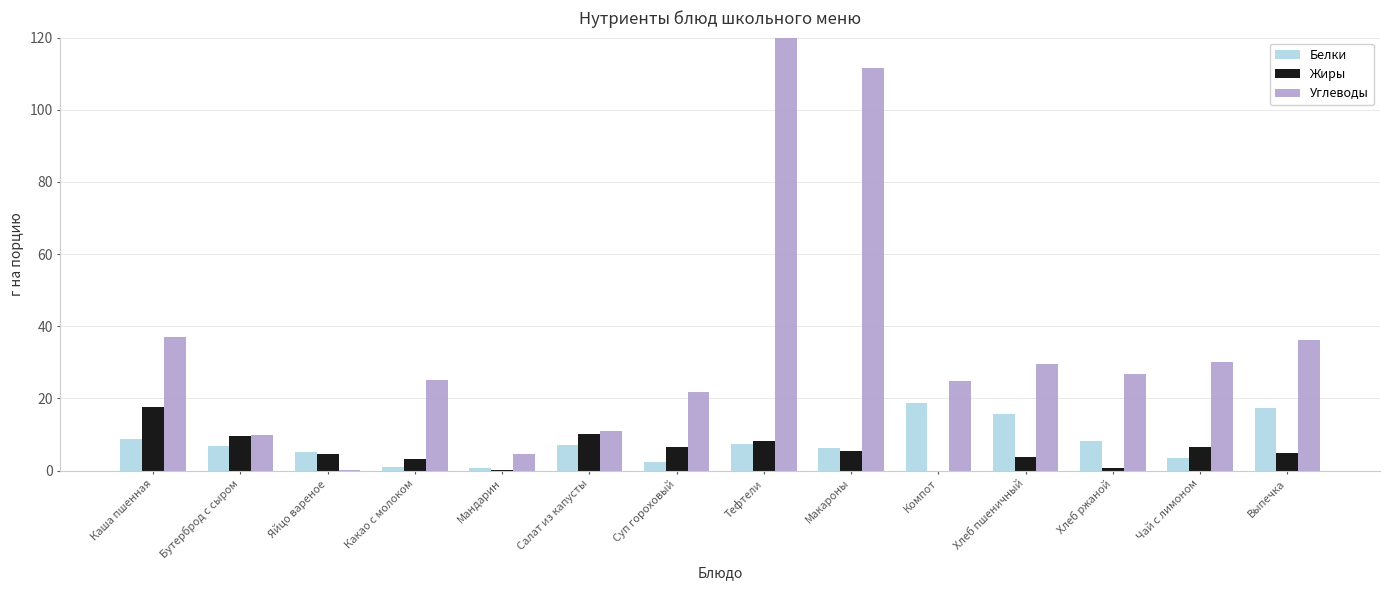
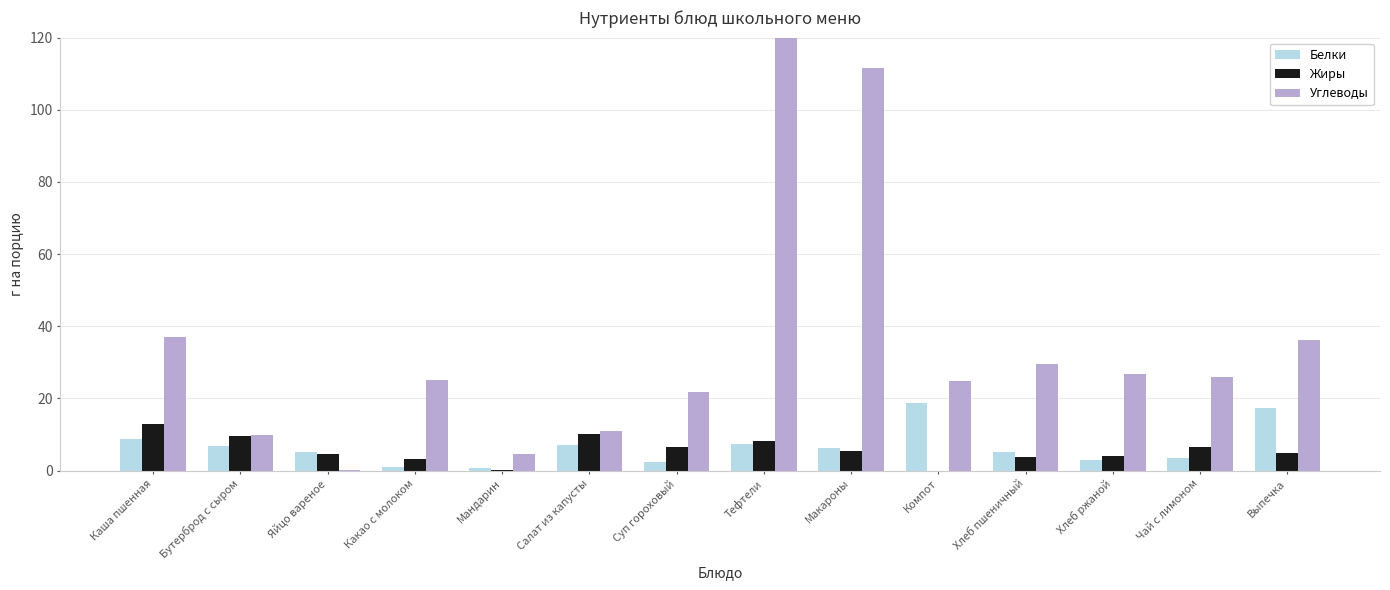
Жиры, Каша пшенная: 18 -> 13
Белки, Хлеб пшеничный: 16 -> 5
Белки, Хлеб ржаной: 8 -> 3
Жиры, Хлеб ржаной: 1 -> 4
Углеводы, Чай с лимоном: 30 -> 26
